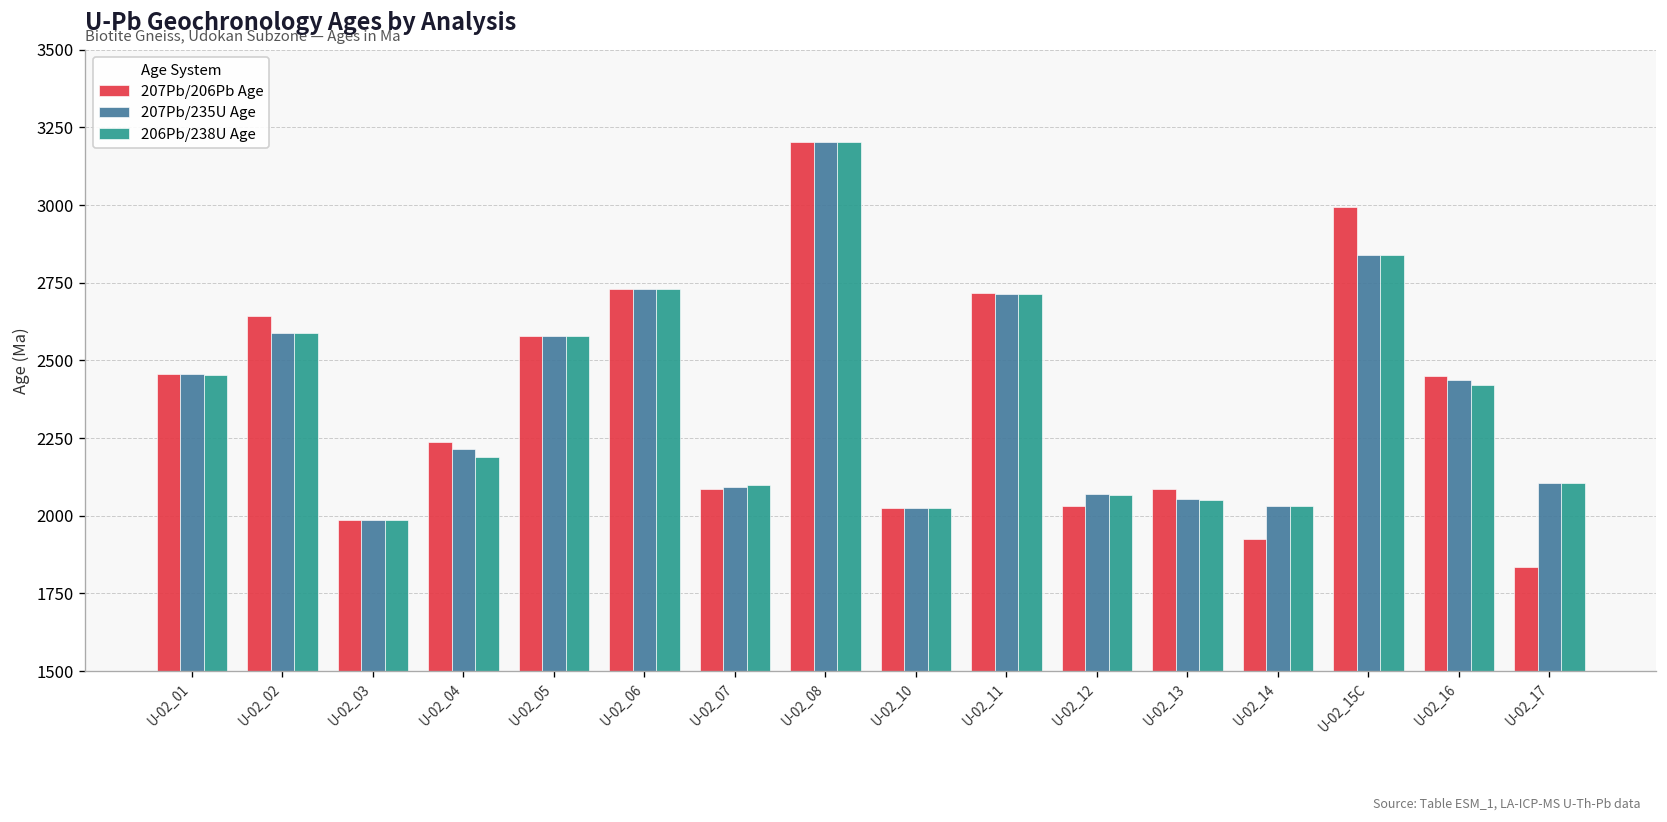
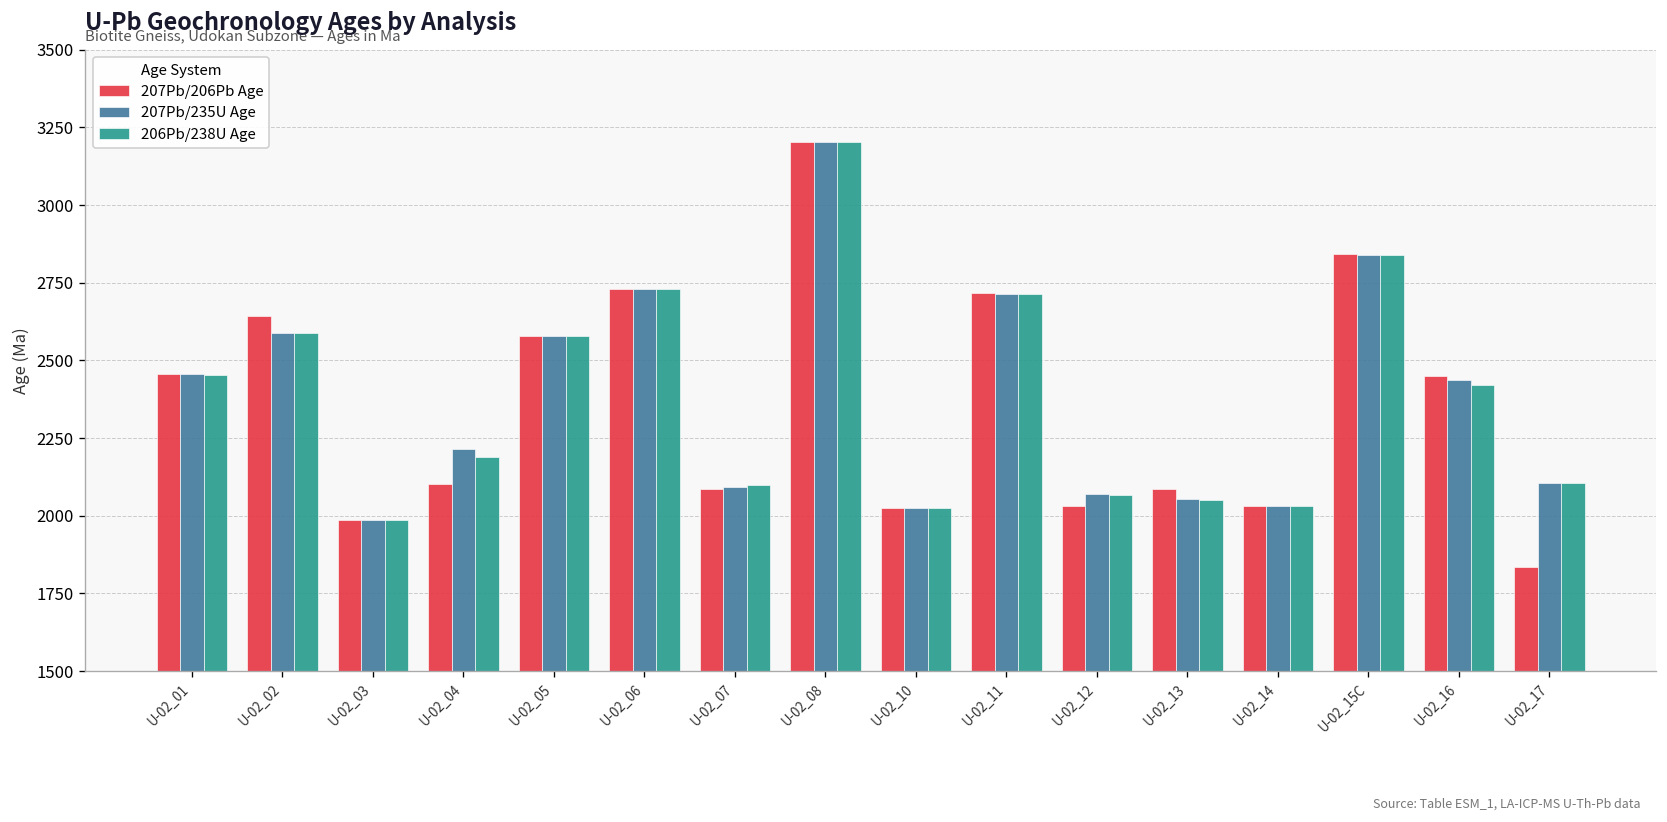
207Pb/206Pb Age, U-02_04: 2240 -> 2100
207Pb/206Pb Age, U-02_14: 1920 -> 2030
207Pb/206Pb Age, U-02_15C: 2990 -> 2840
